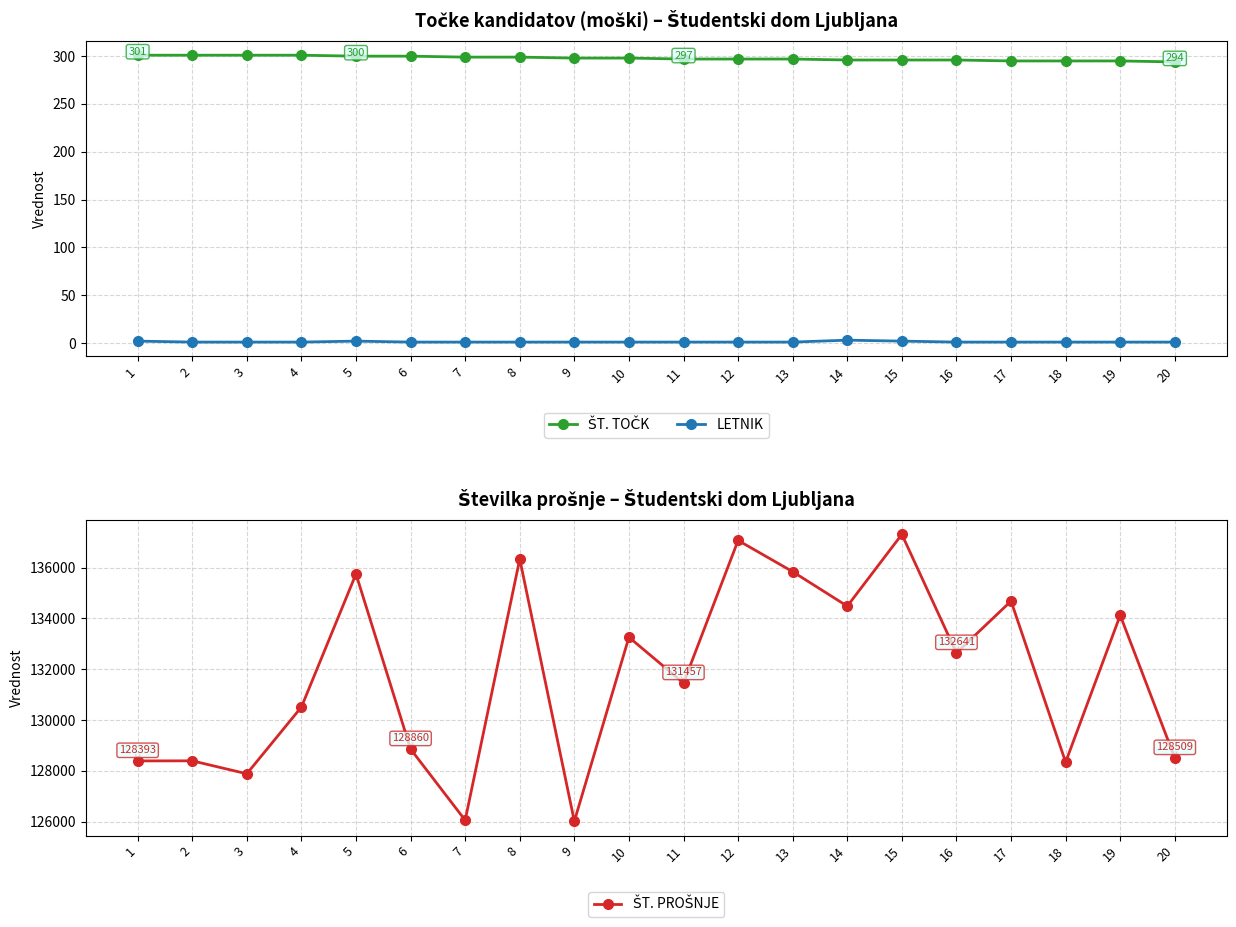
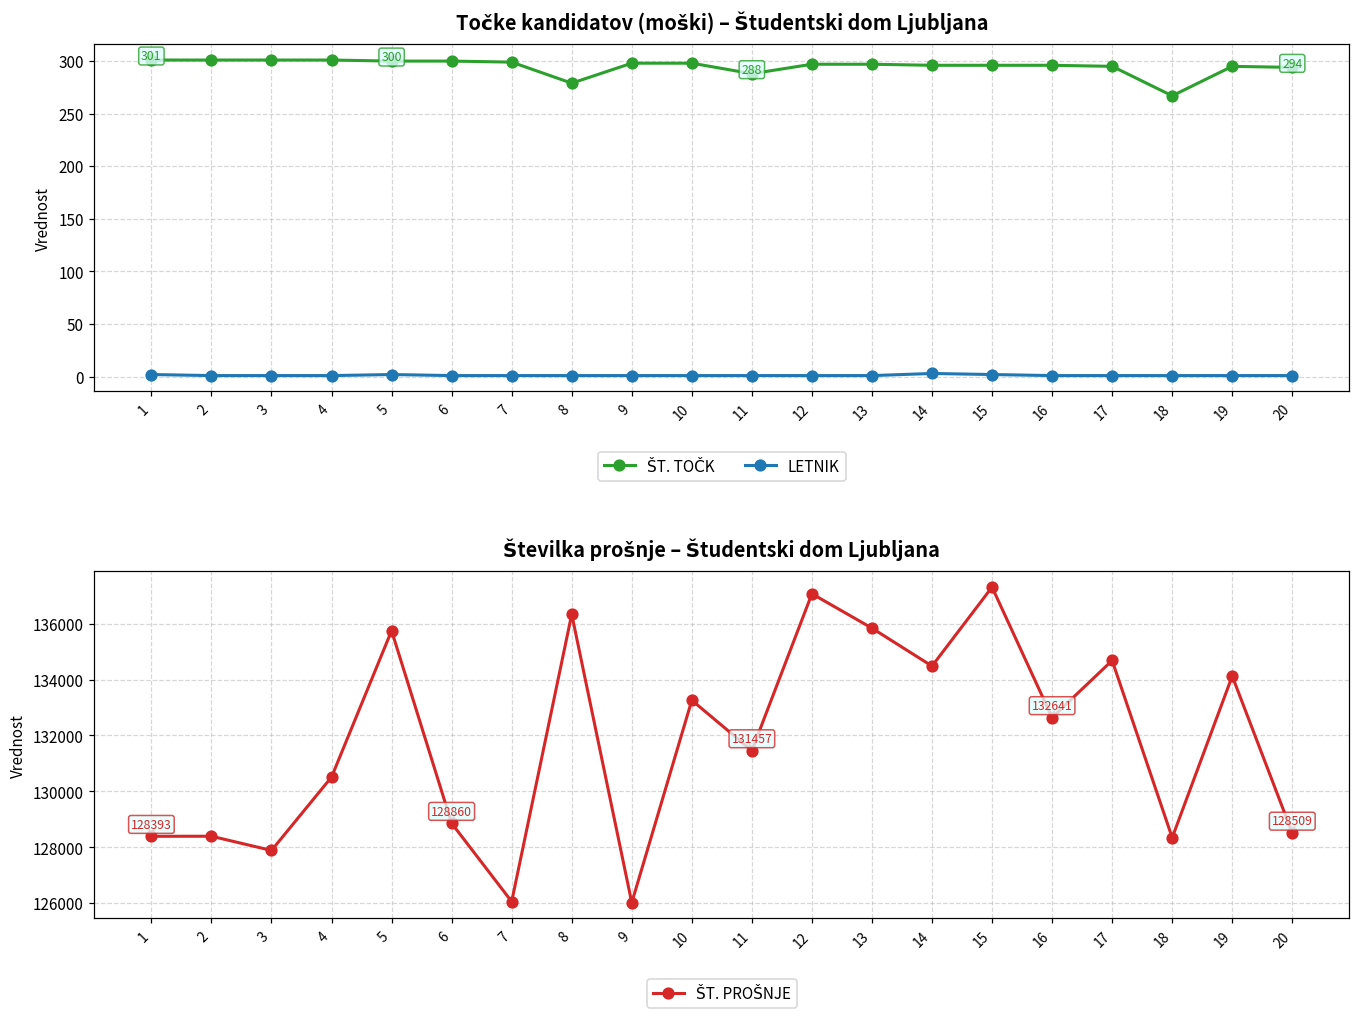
Točke kandidatov (moški) – Študentski dom Ljubljana, ŠT. TOČK, 8: 300 -> 280
Točke kandidatov (moški) – Študentski dom Ljubljana, ŠT. TOČK, 11: 297 -> 288
Točke kandidatov (moški) – Študentski dom Ljubljana, ŠT. TOČK, 18: 300 -> 270
